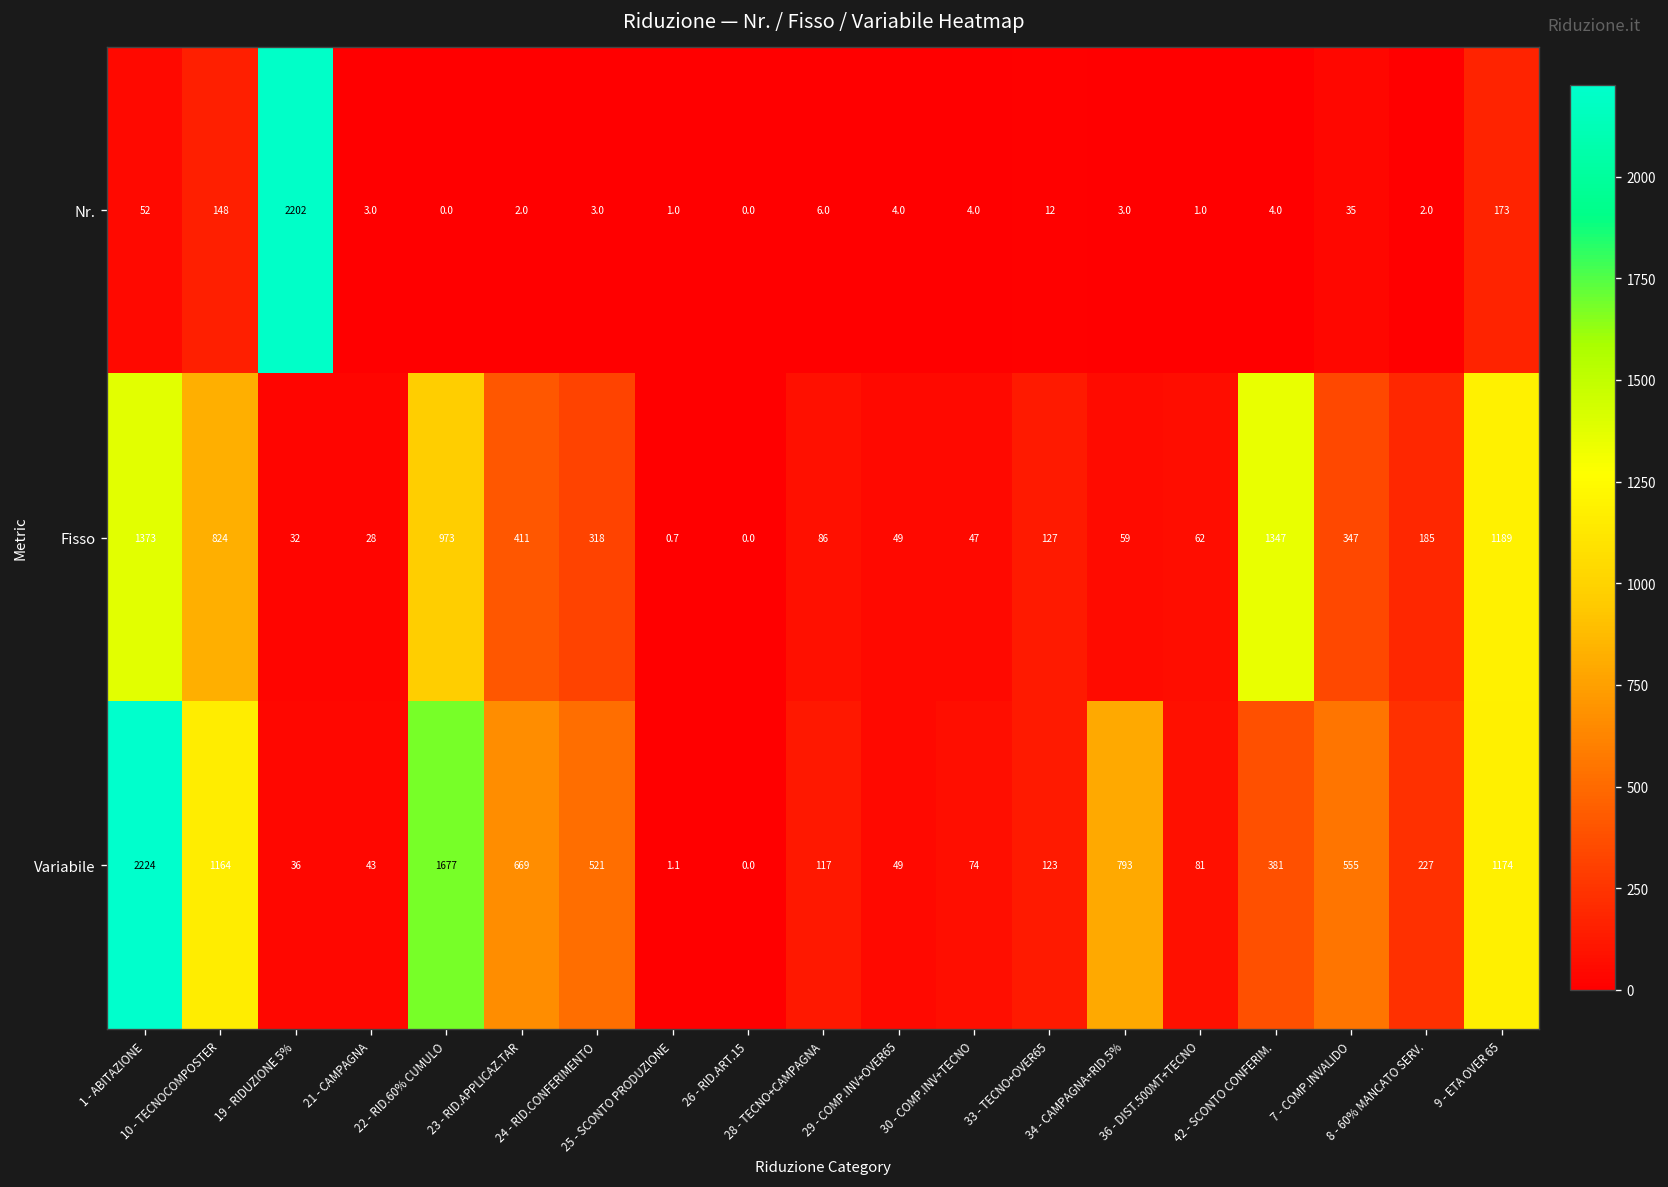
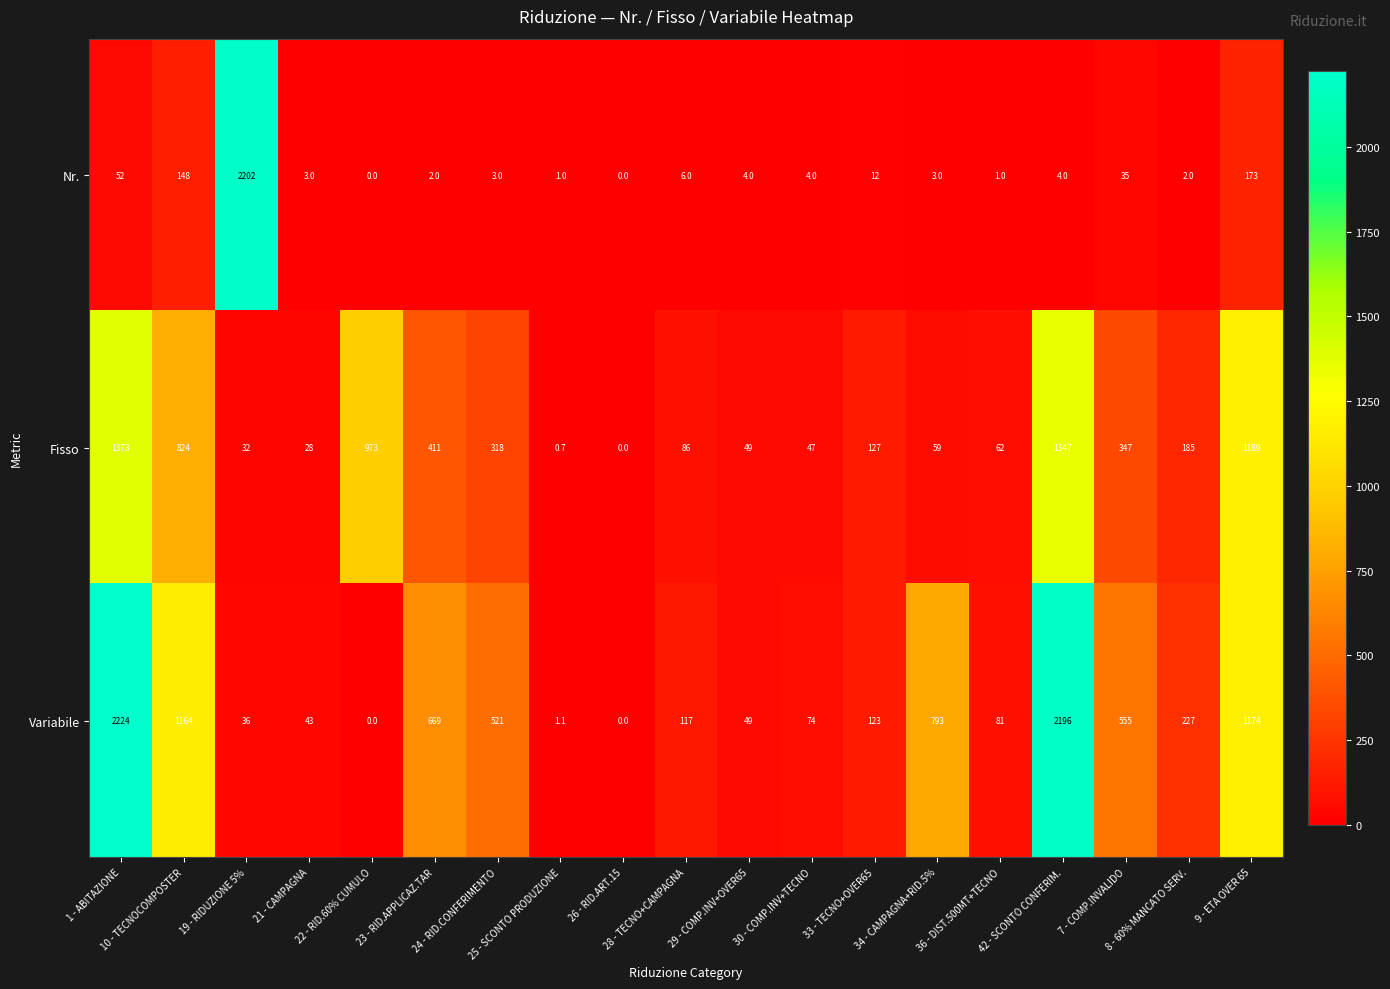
Variabile, 22 - RID.60% CUMULO: 1677 -> 0.0
Variabile, 42 - SCONTO CONFERIM.: 381 -> 2196
